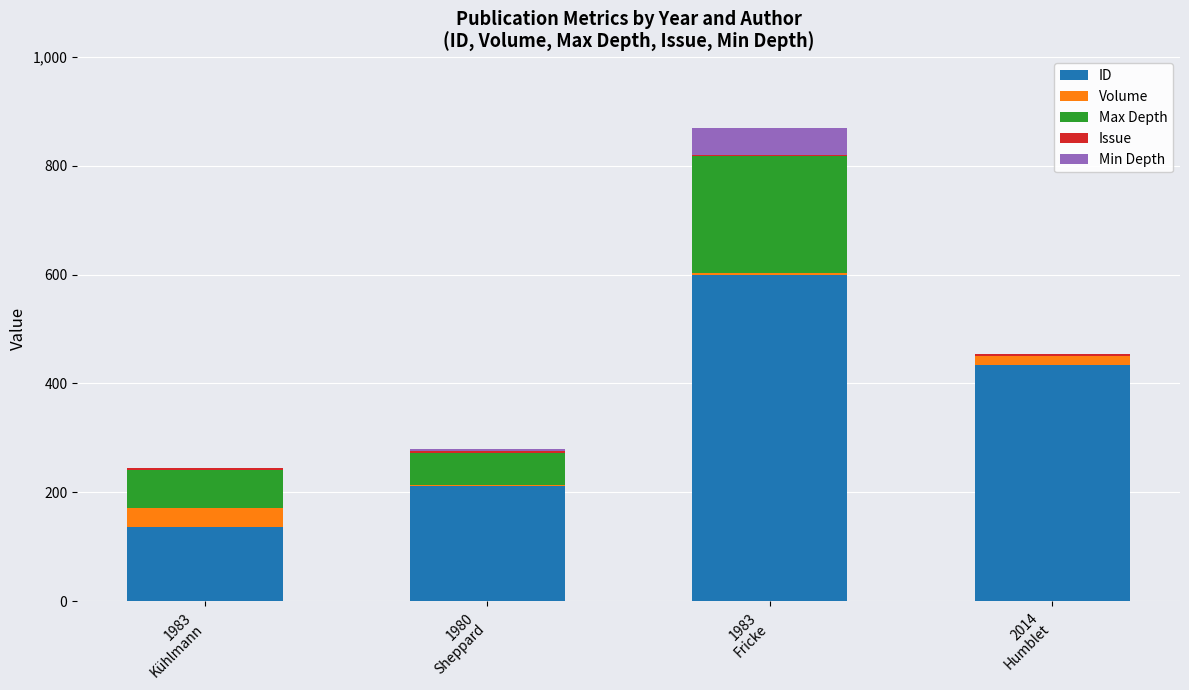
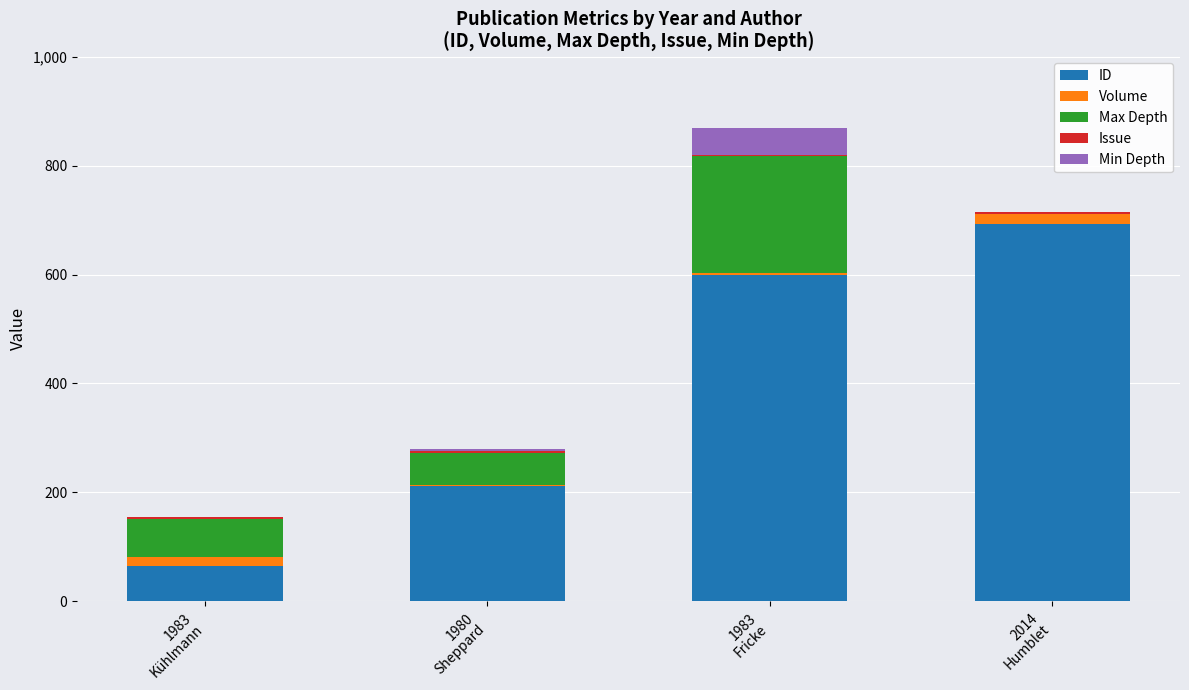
ID, 1983 Kühlmann: 140 -> 70
Volume, 1983 Kühlmann: 40 -> 20
ID, 2014 Humblet: 430 -> 690
